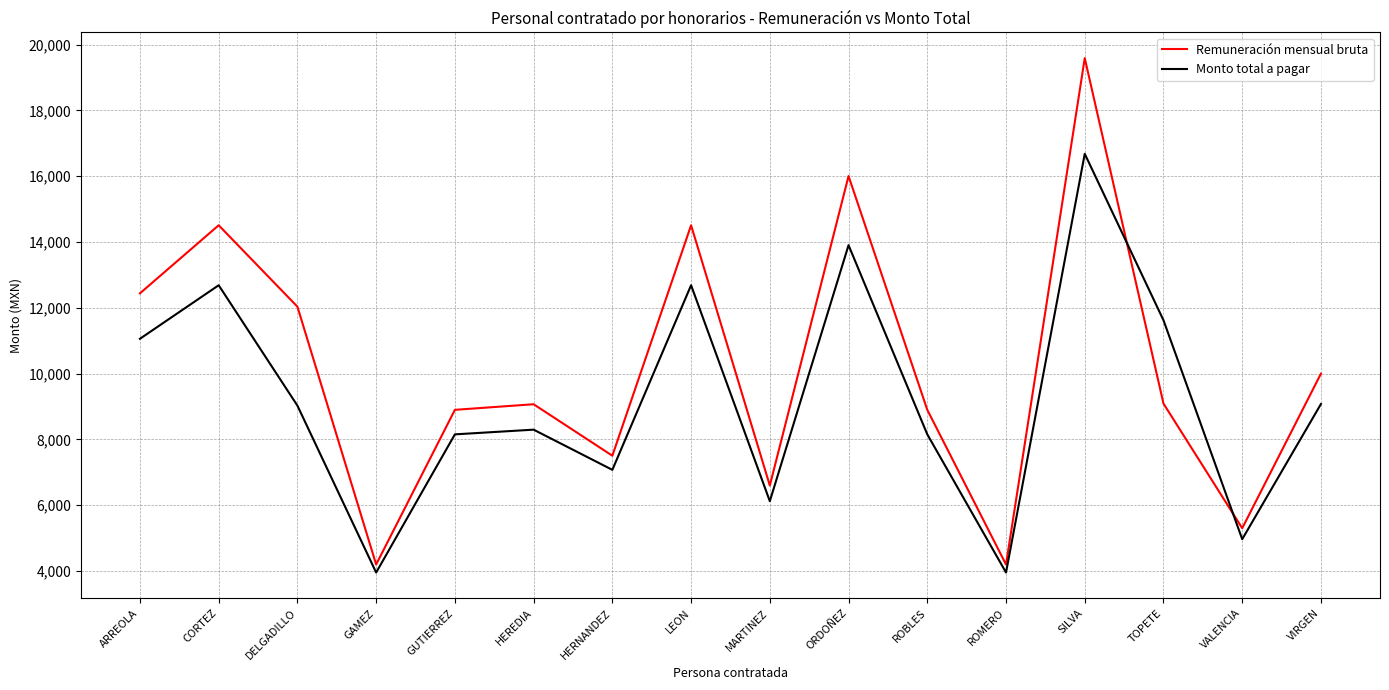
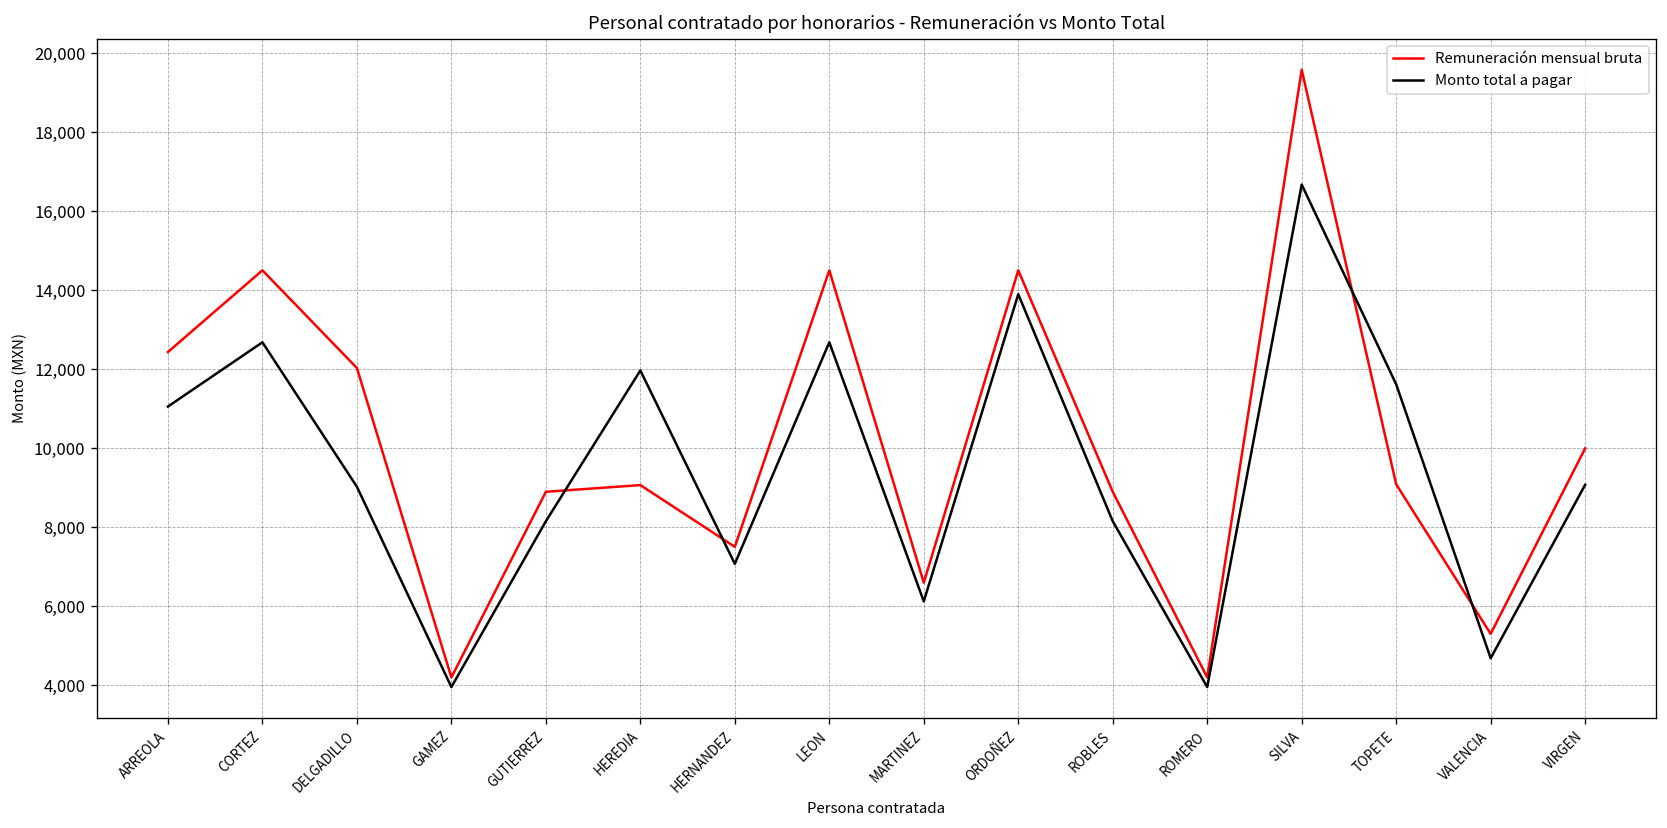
Monto total a pagar, HEREDIA: 8,300 -> 12,000
Remuneración mensual bruta, ORDOÑEZ: 16,000 -> 14,500
Monto total a pagar, VALENCIA: 5,000 -> 4,700
